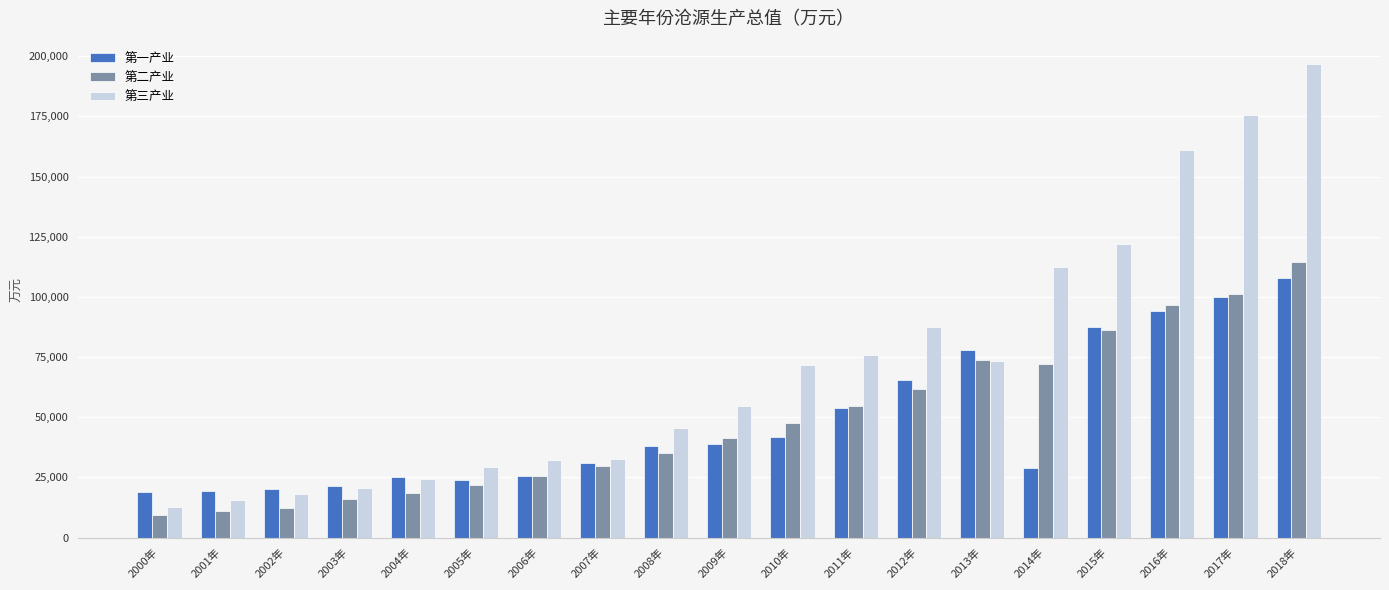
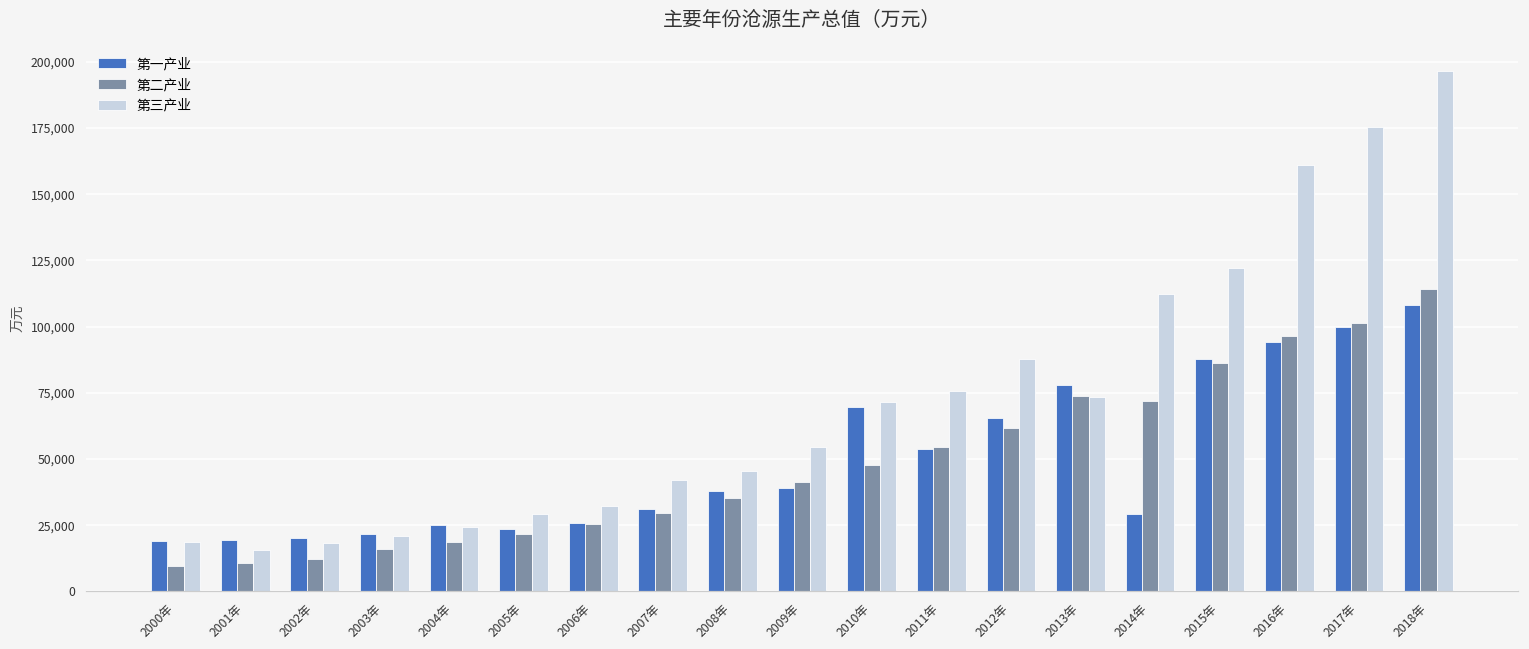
第三产业, 2000年: 13,000 -> 19,000
第三产业, 2007年: 33,000 -> 42,000
第一产业, 2010年: 42,000 -> 70,000
